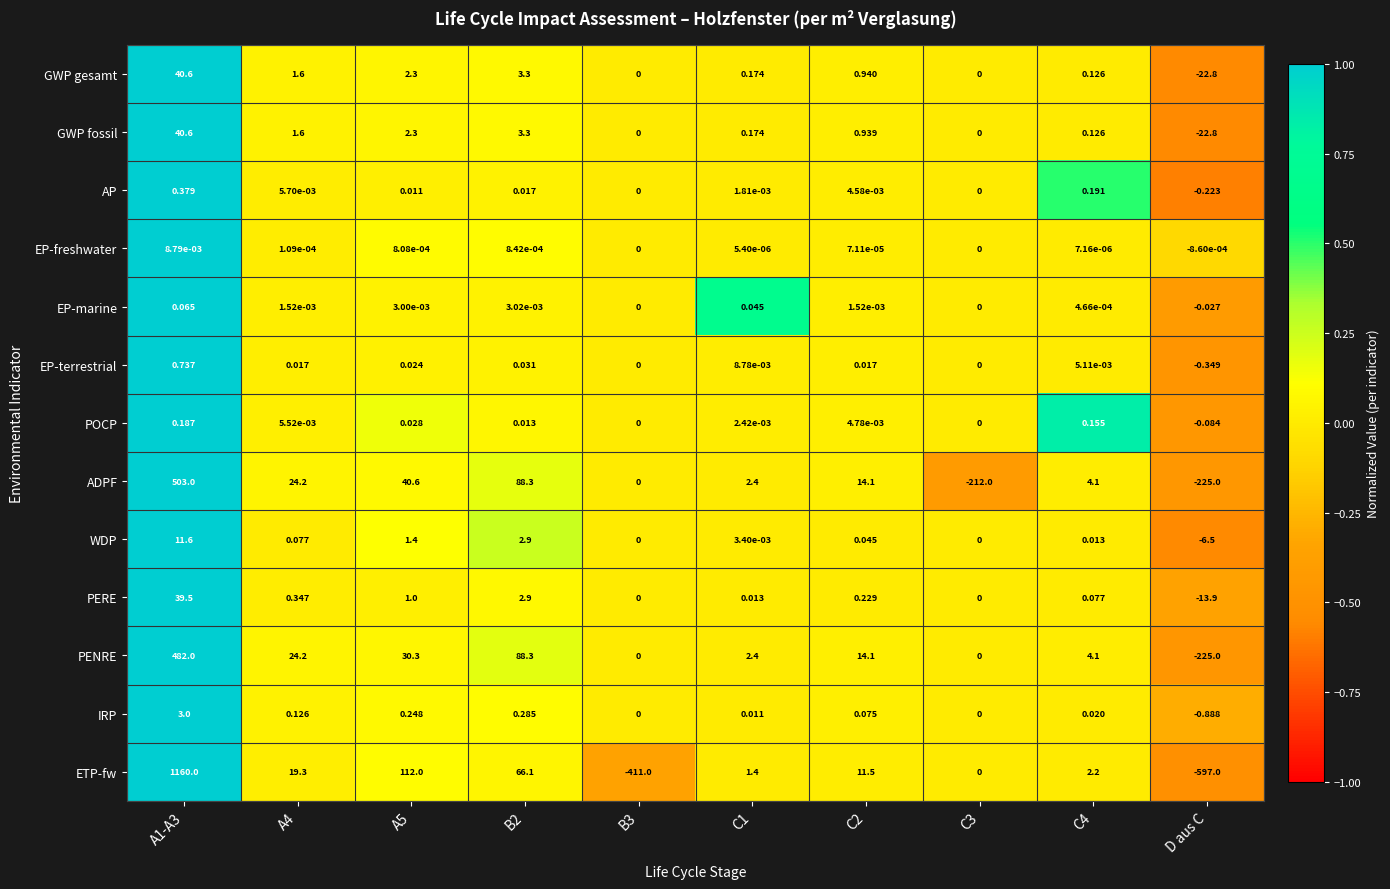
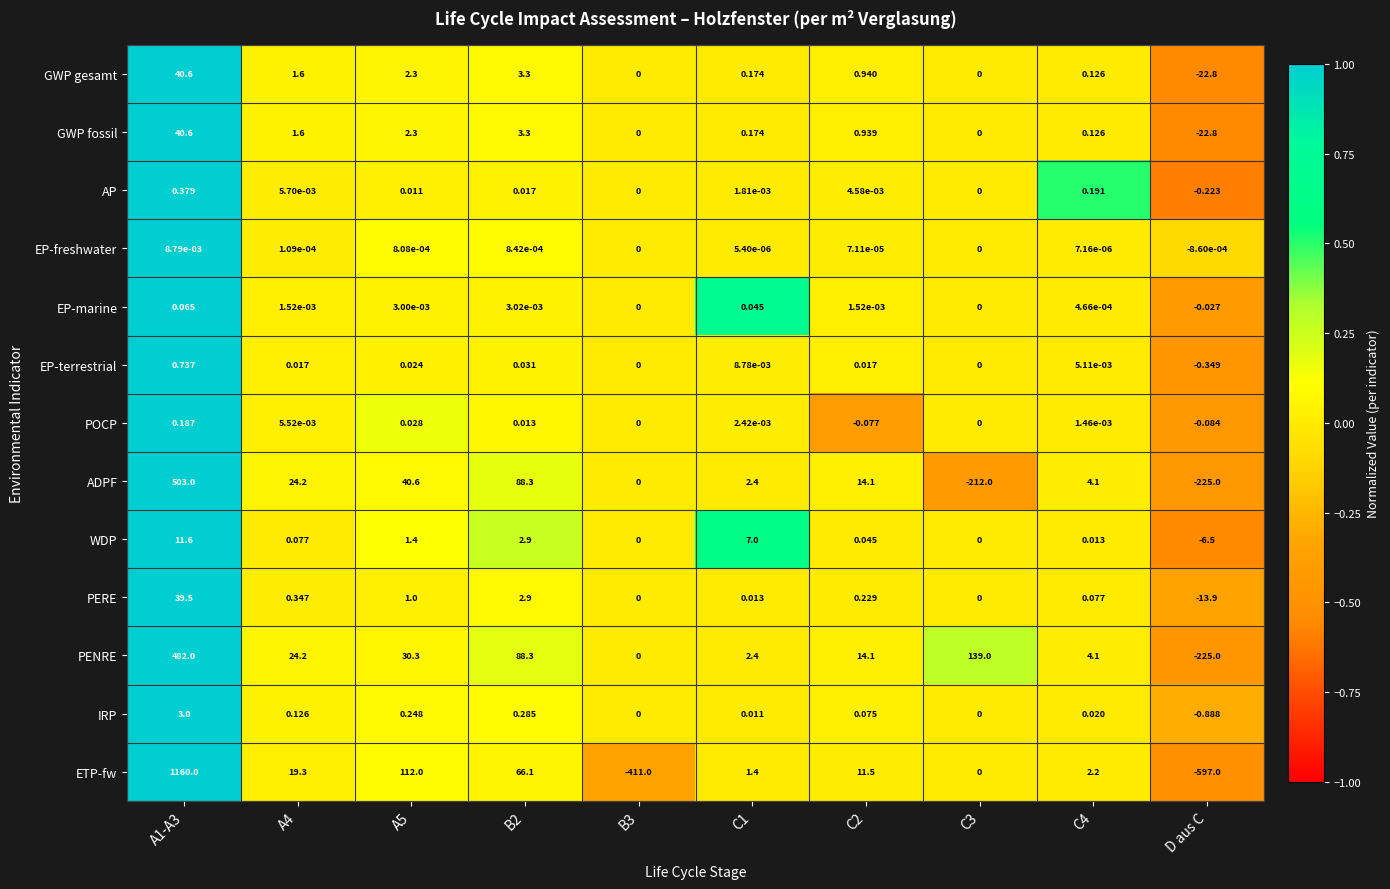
POCP, C2: 4.78e-03 -> -0.077
POCP, C4: 0.155 -> 1.46e-03
WDP, C1: 3.40e-03 -> 7.0
PENRE, C3: 0 -> 139.0
